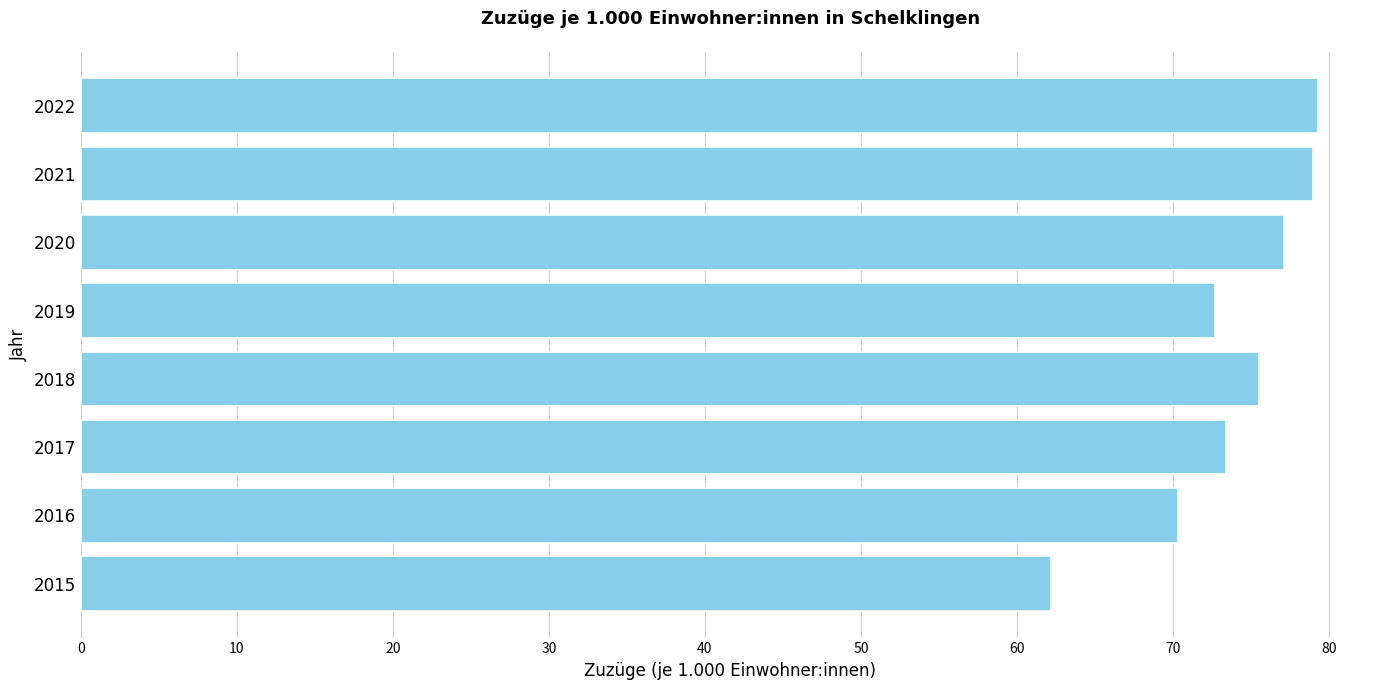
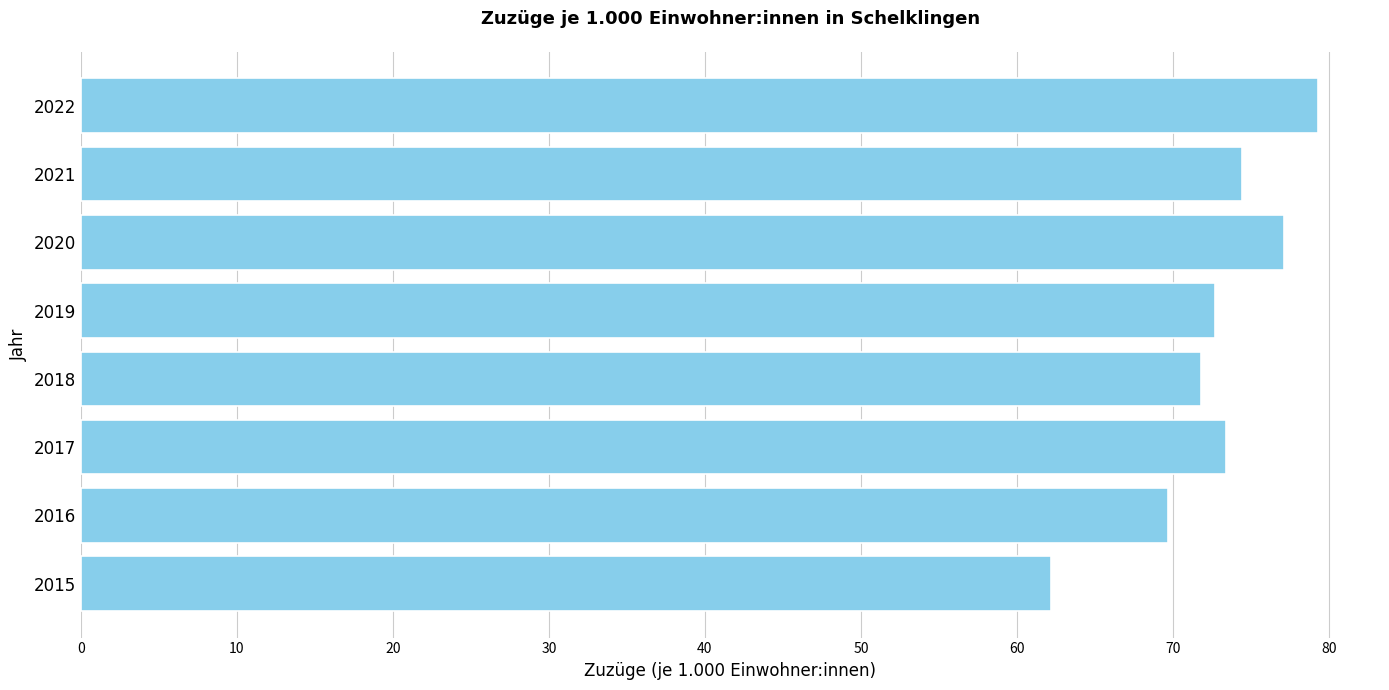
2021: 79.0 -> 74.4
2018: 75.5 -> 71.8
2016: 70.3 -> 69.7
